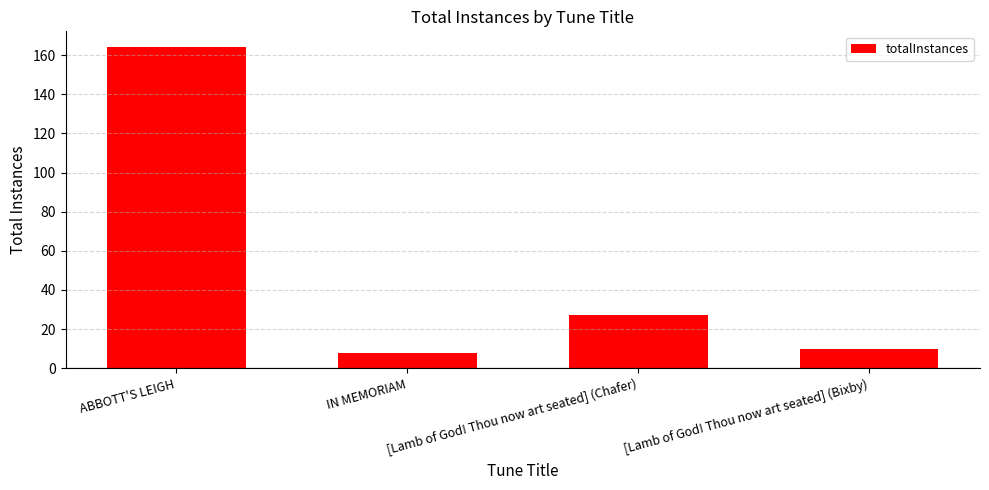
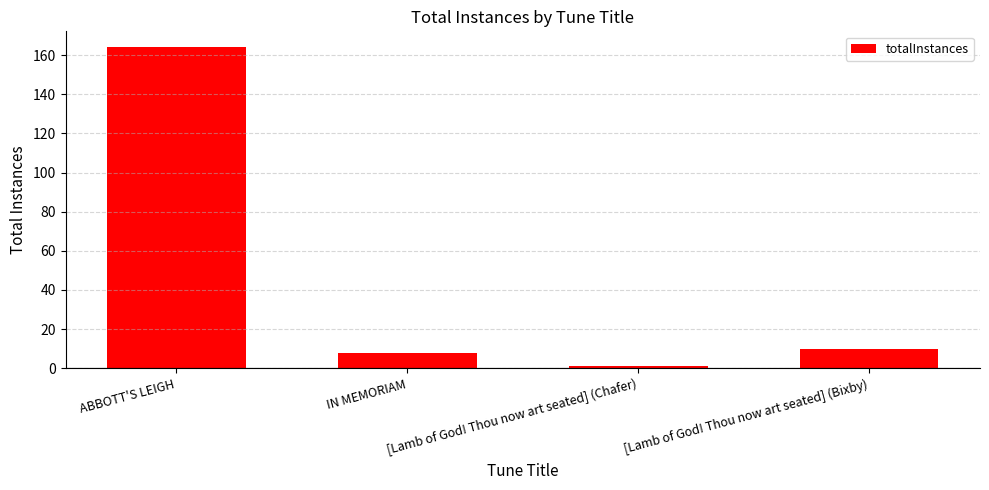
[Lamb of God! Thou now art seated] (Chafer): 27 -> 1
